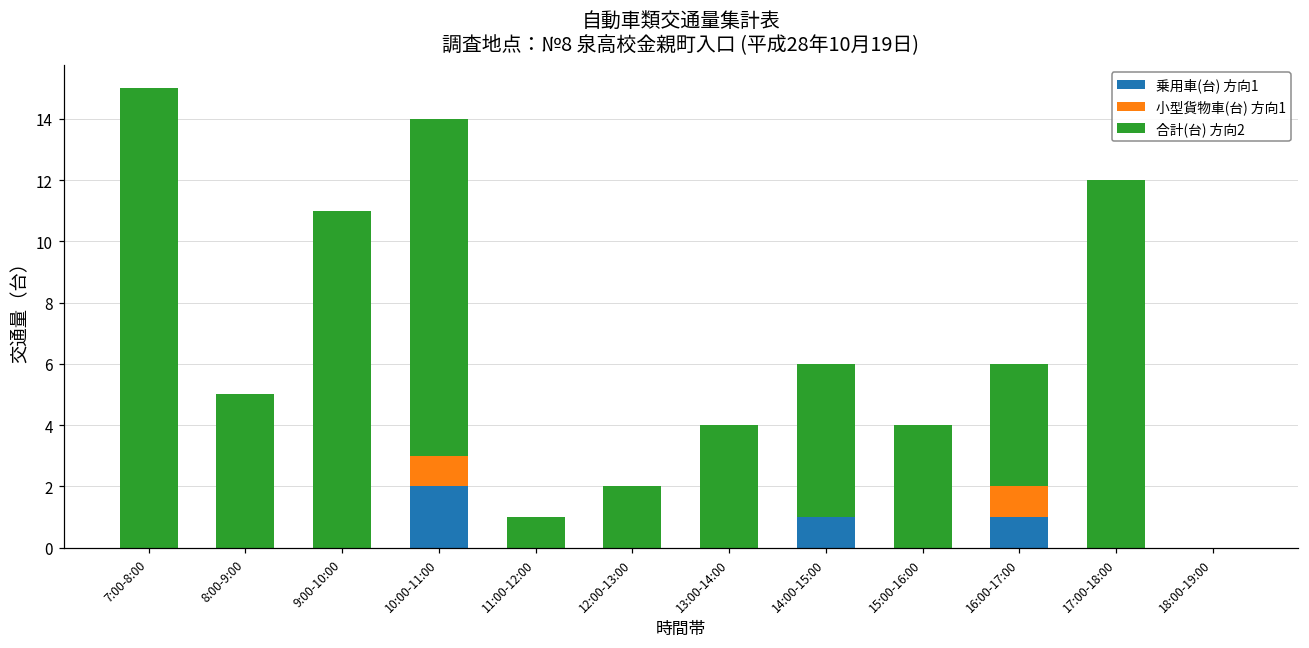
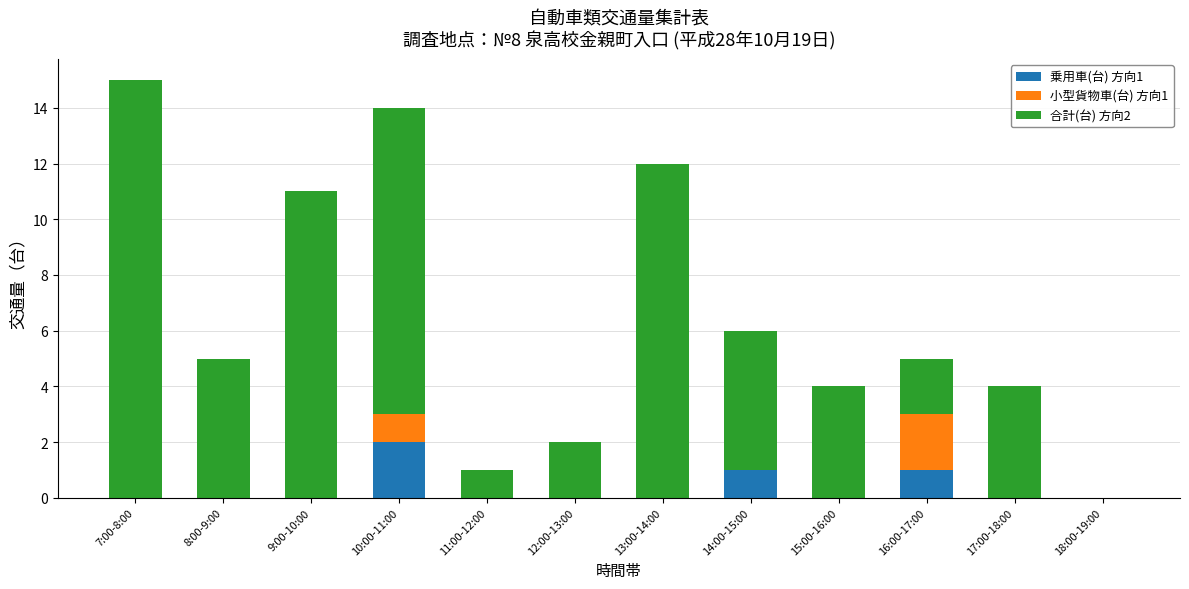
合計(台) 方向2, 13:00-14:00: 4 -> 12
小型貨物車(台) 方向1, 16:00-17:00: 1 -> 2
合計(台) 方向2, 16:00-17:00: 4 -> 2
合計(台) 方向2, 17:00-18:00: 12 -> 4
